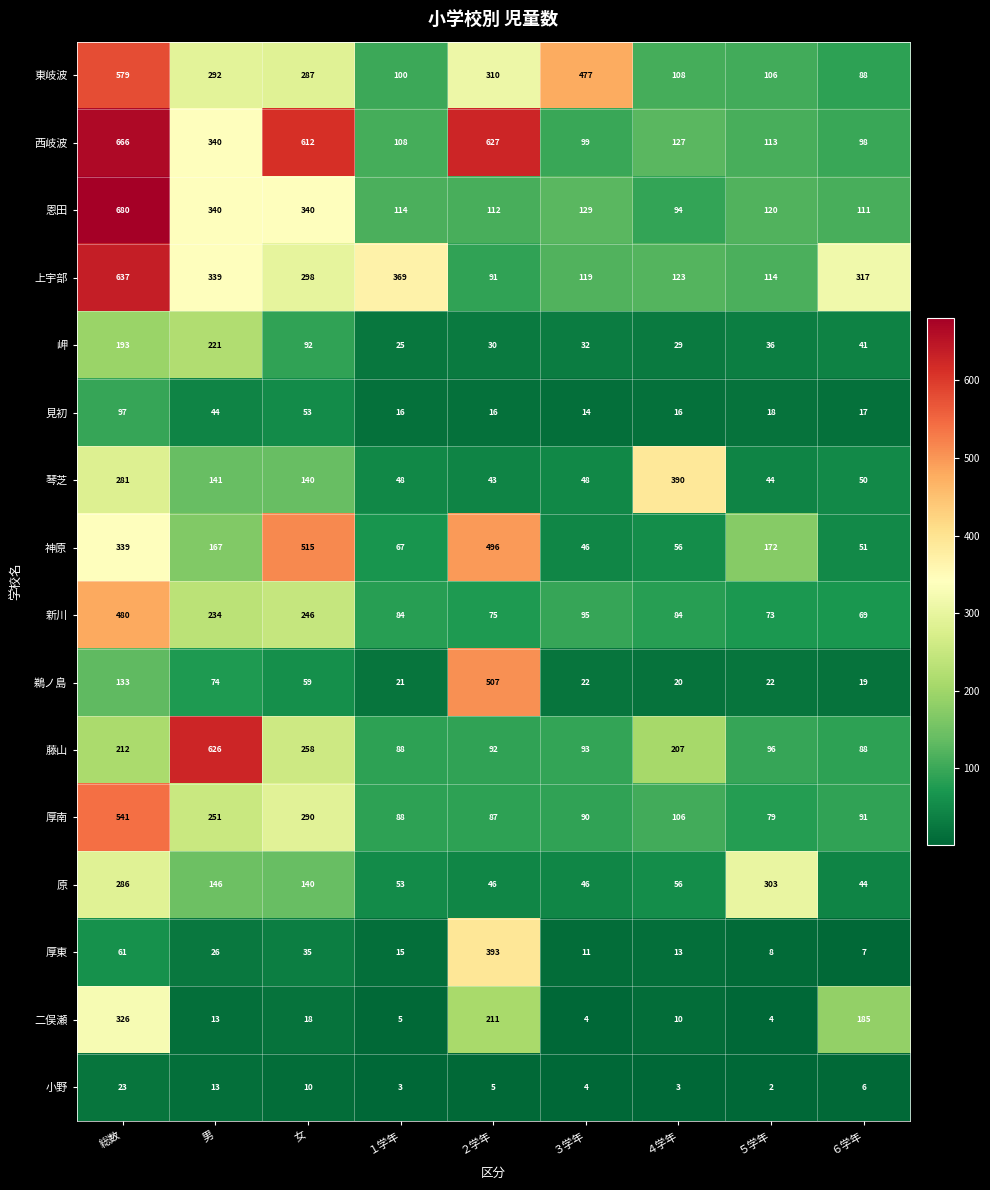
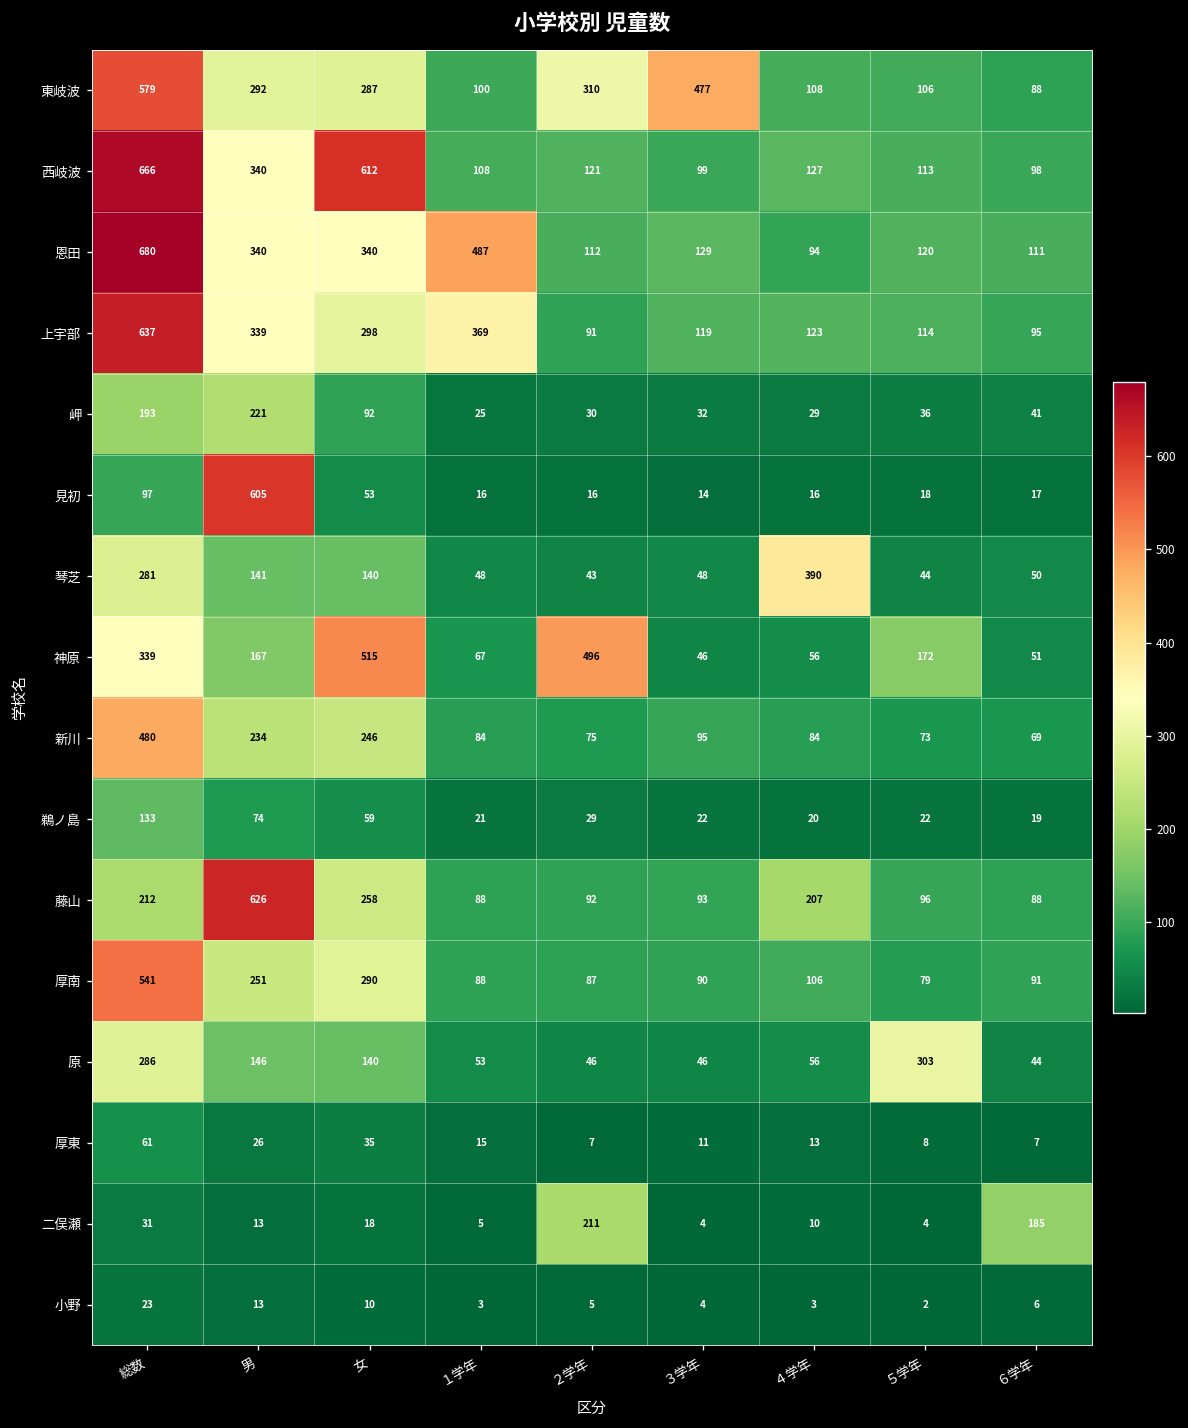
西岐波, ２学年: 627 -> 121
恩田, １学年: 114 -> 487
上宇部, ６学年: 317 -> 95
見初, 男: 44 -> 605
鵜ノ島, ２学年: 507 -> 29
厚東, ２学年: 393 -> 7
二俣瀬, 総数: 326 -> 31
